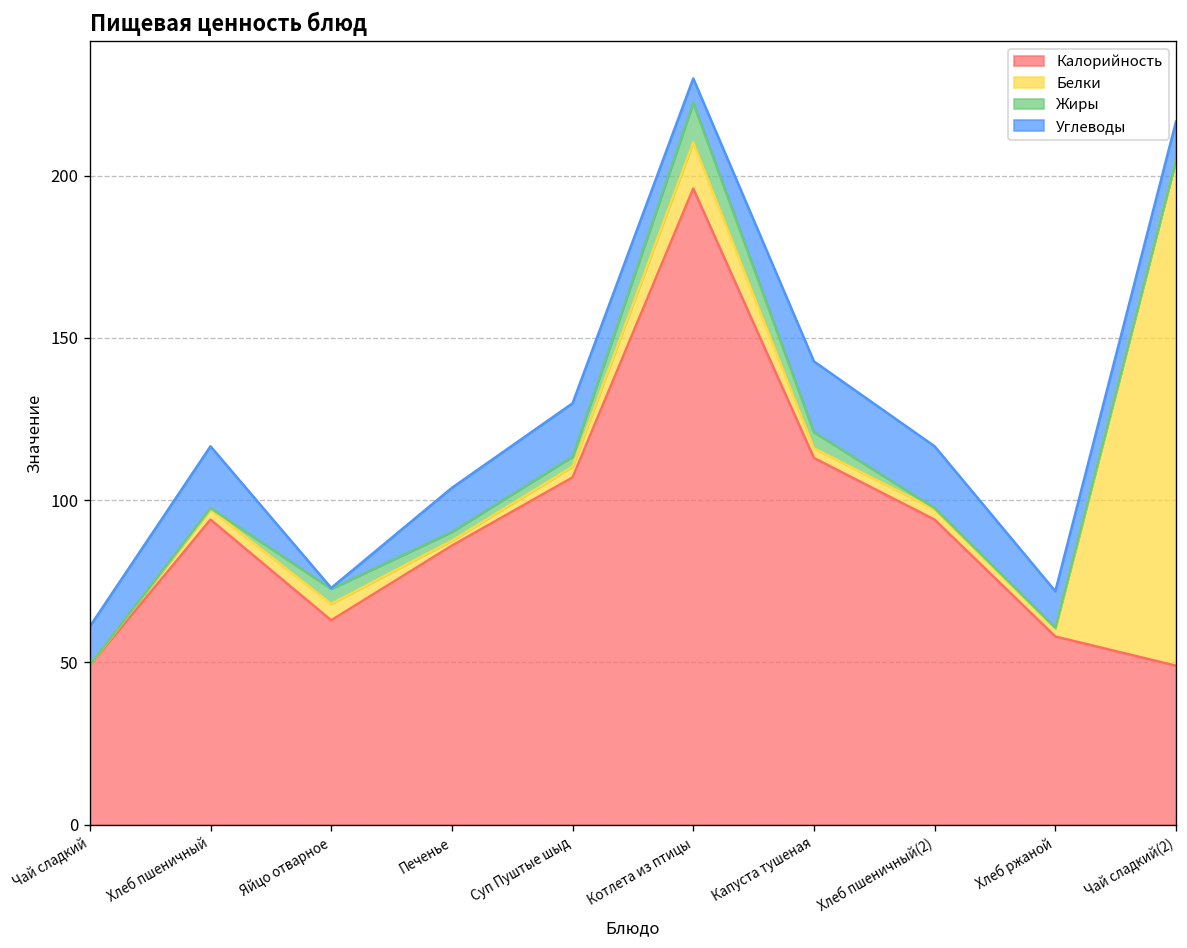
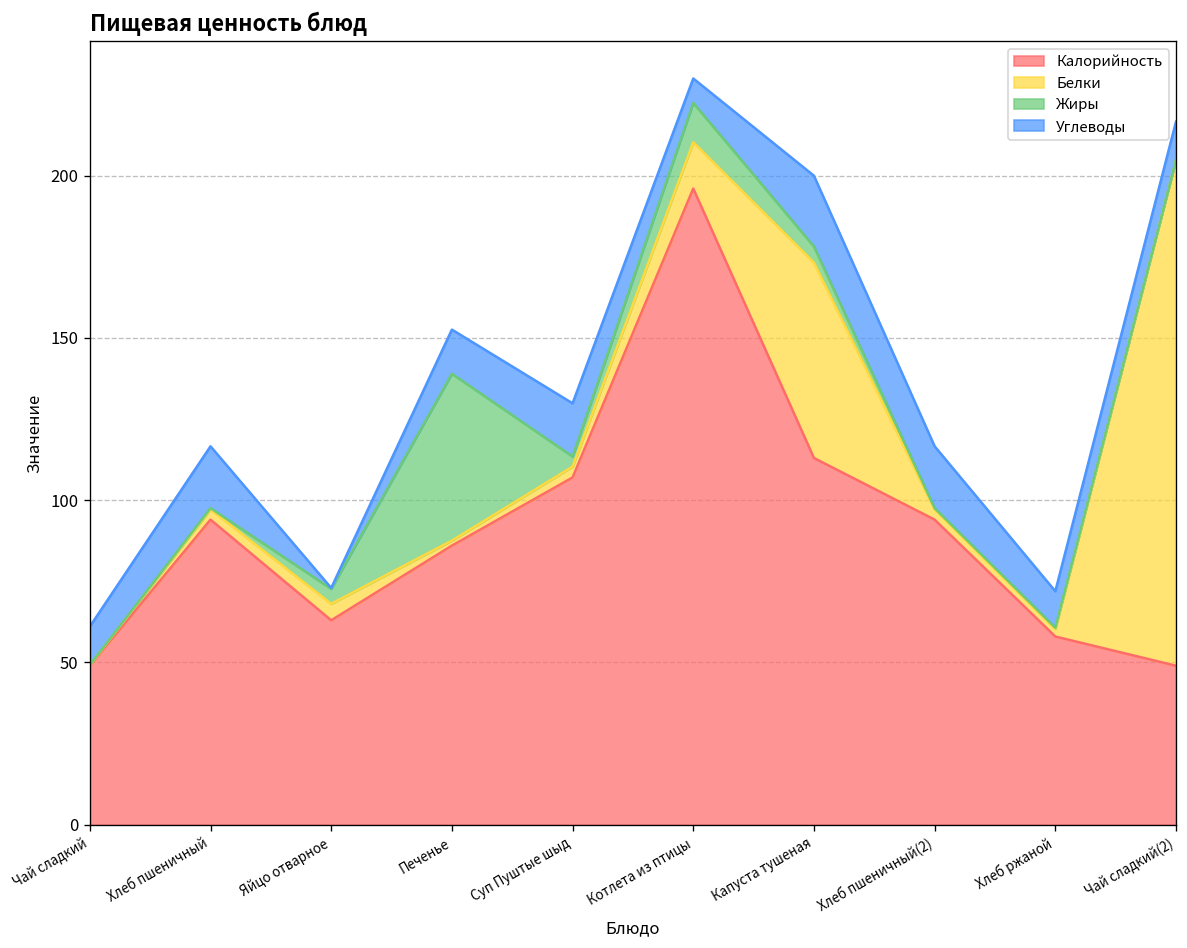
Жиры, Печенье: 3 -> 51
Белки, Капуста тушеная: 3 -> 60
